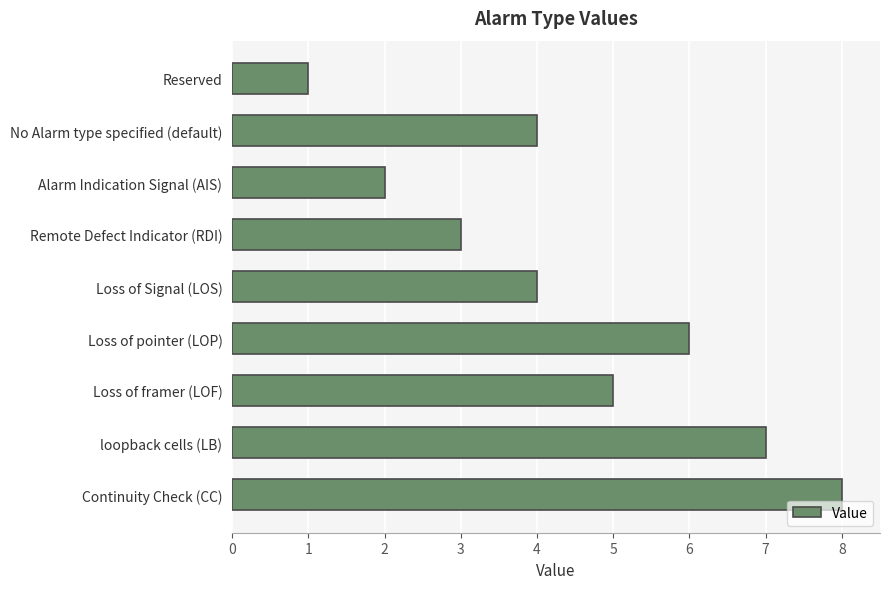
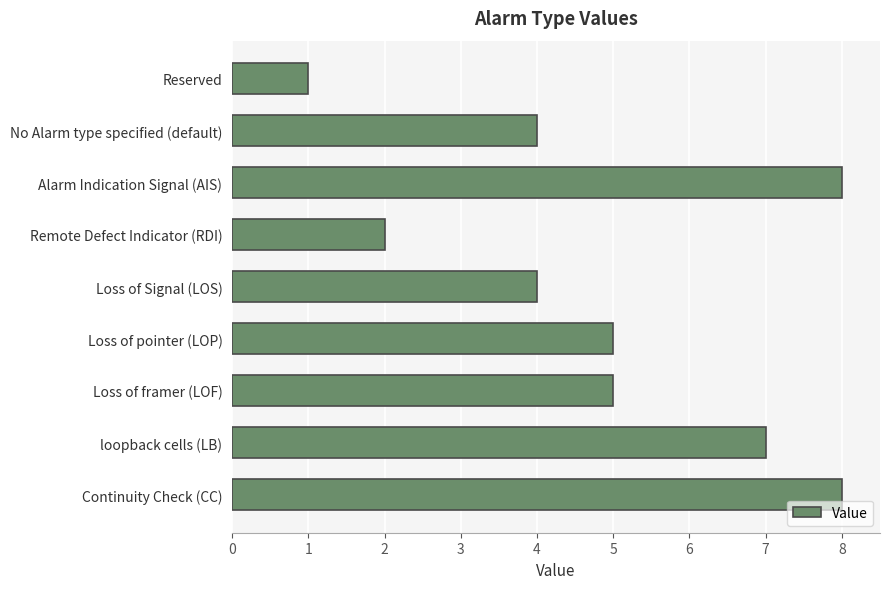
Alarm Indication Signal (AIS): 2 -> 8
Remote Defect Indicator (RDI): 3 -> 2
Loss of pointer (LOP): 6 -> 5
